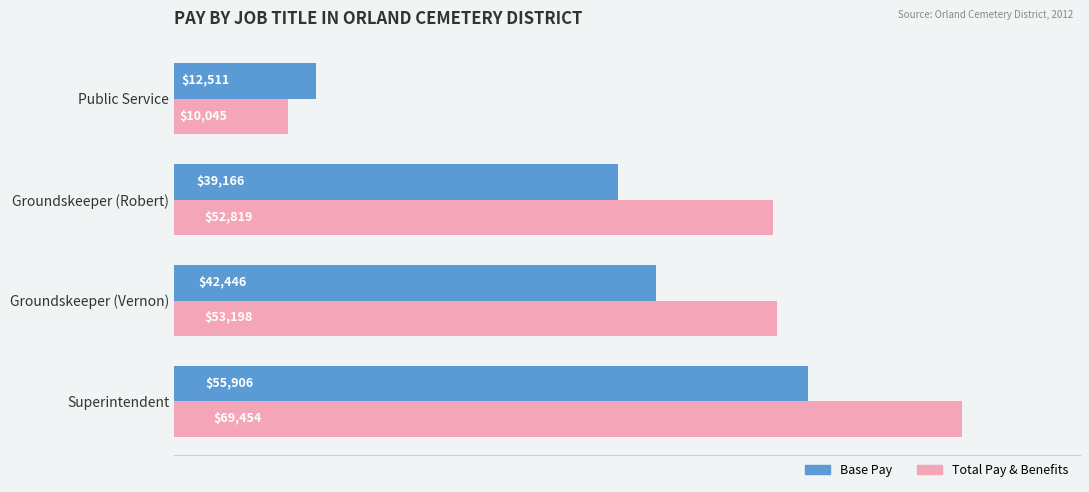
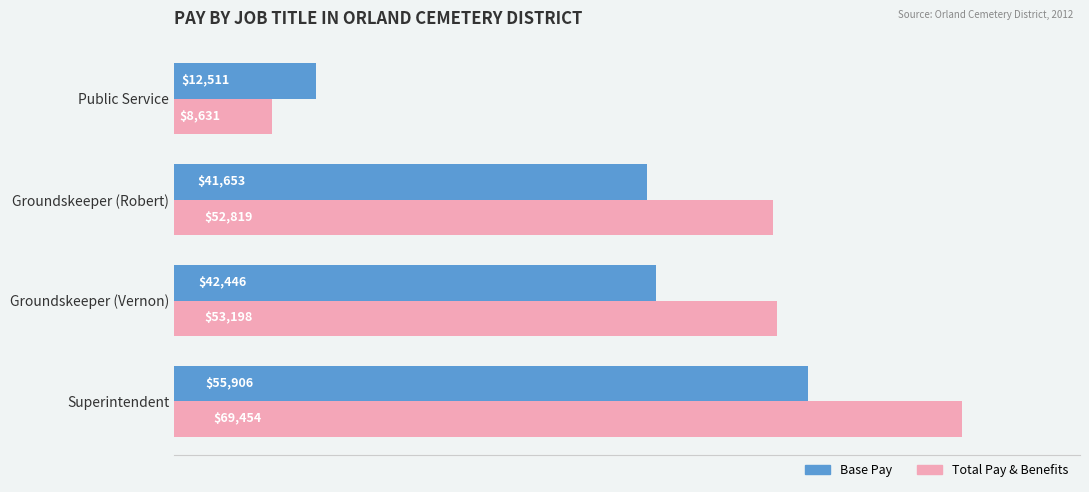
Total Pay & Benefits, Public Service: $10,045 -> $8,631
Base Pay, Groundskeeper (Robert): $39,166 -> $41,653
